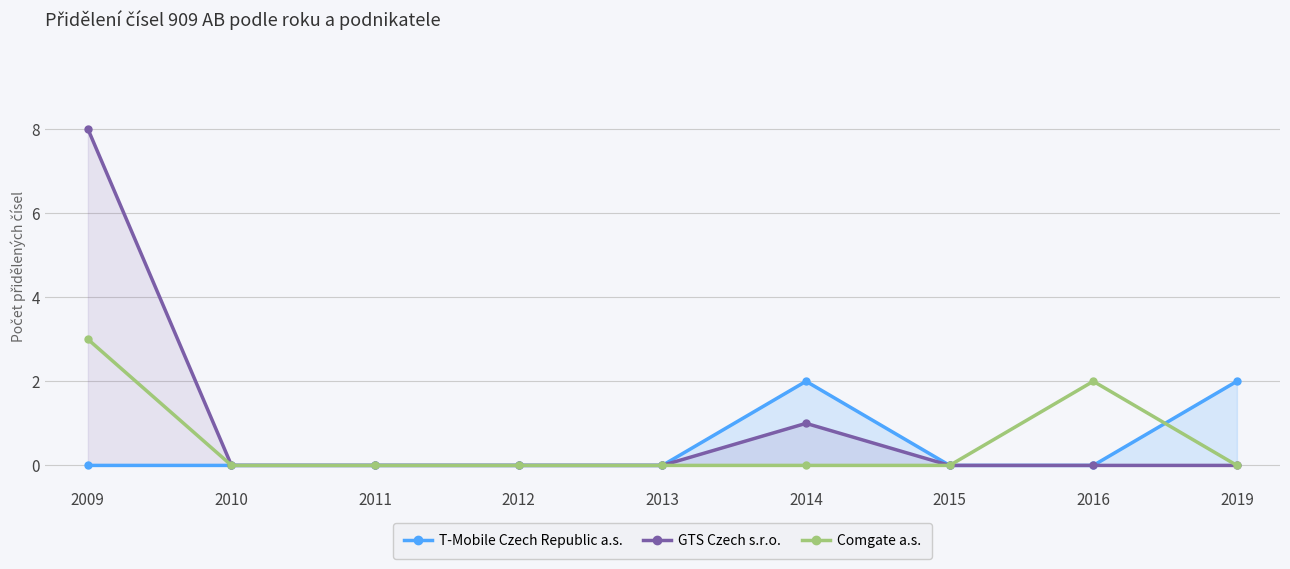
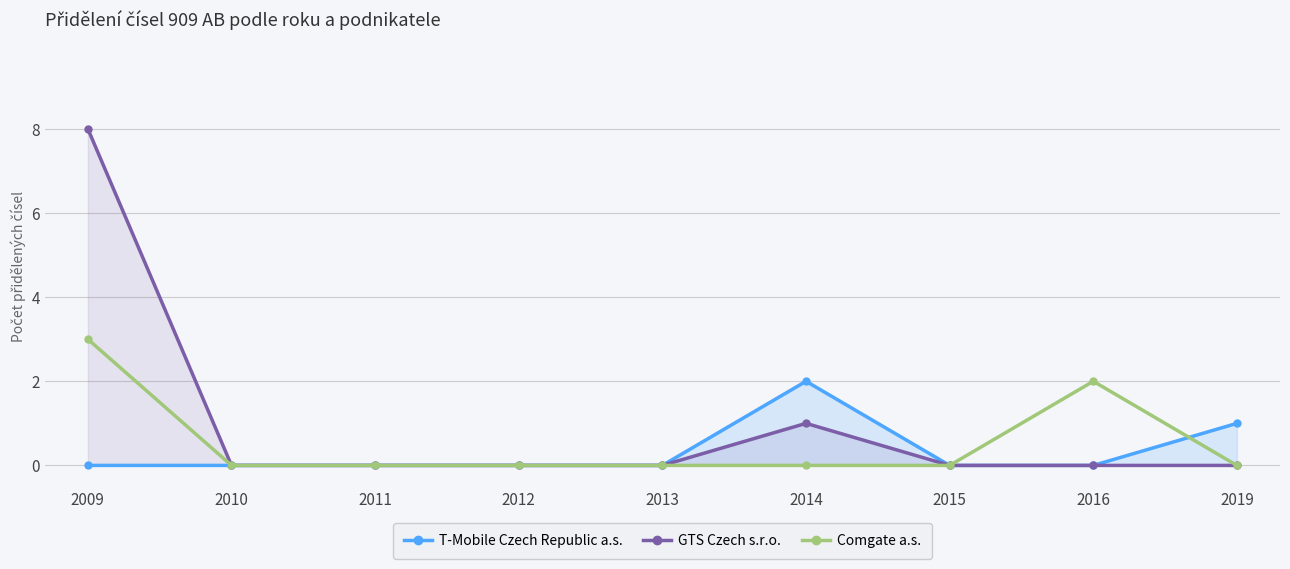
T-Mobile Czech Republic a.s., 2019: 2 -> 1
